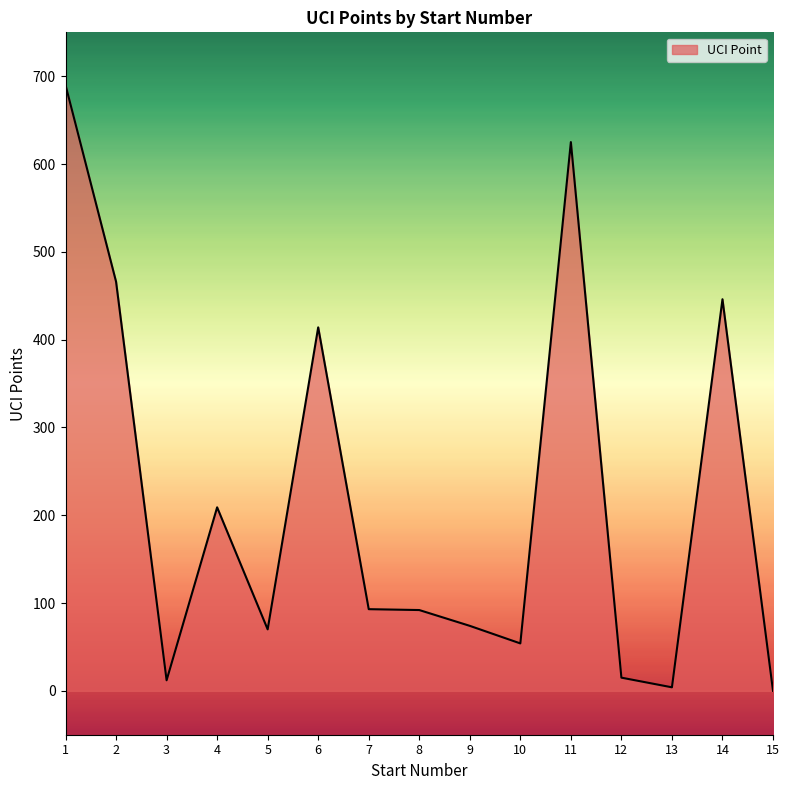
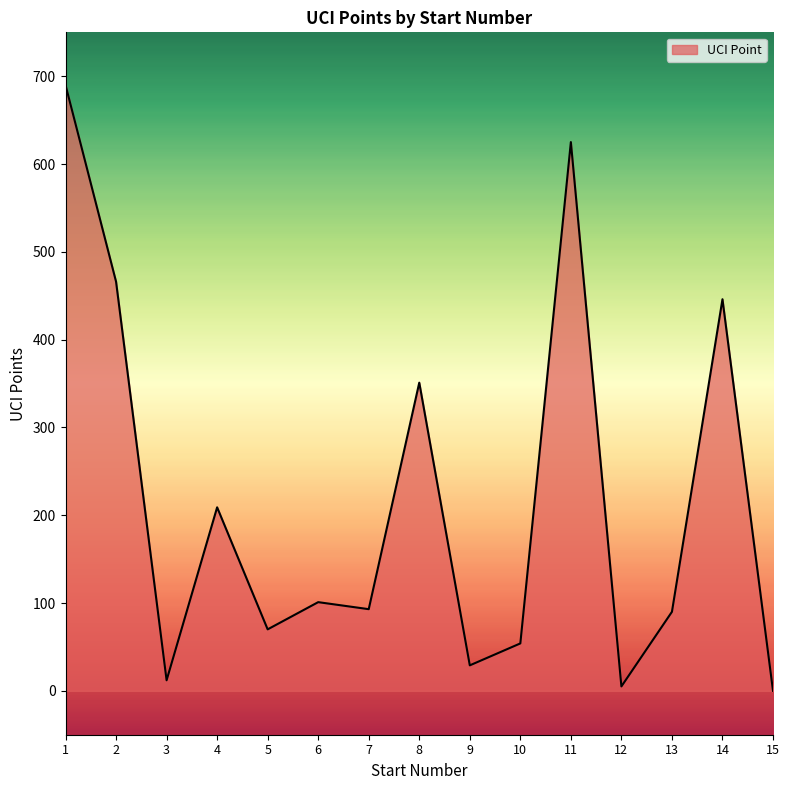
6: 410 -> 100
8: 90 -> 350
9: 70 -> 30
12: 20 -> 10
13: 0 -> 90
